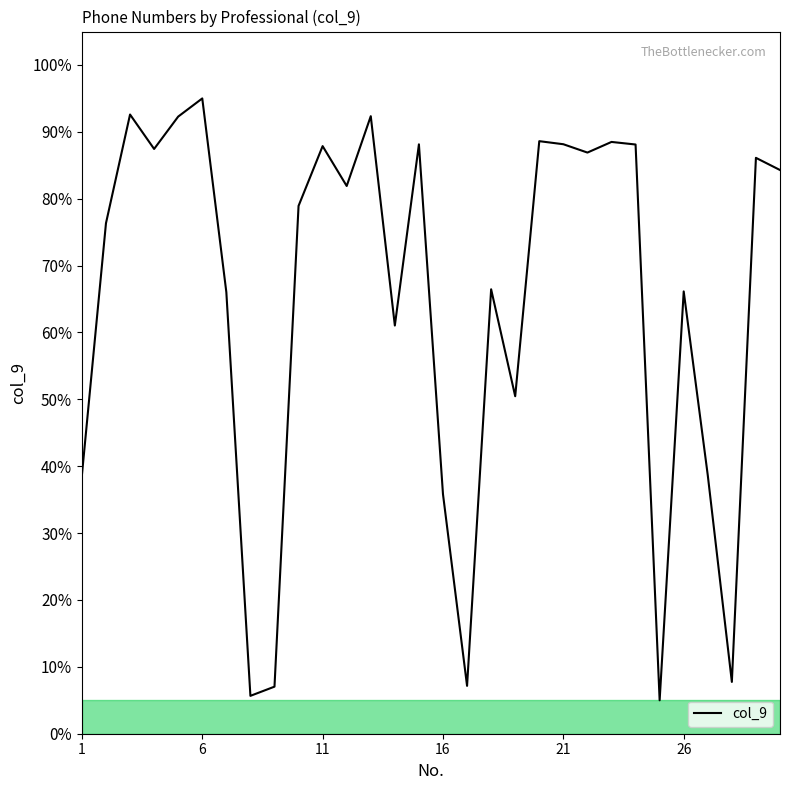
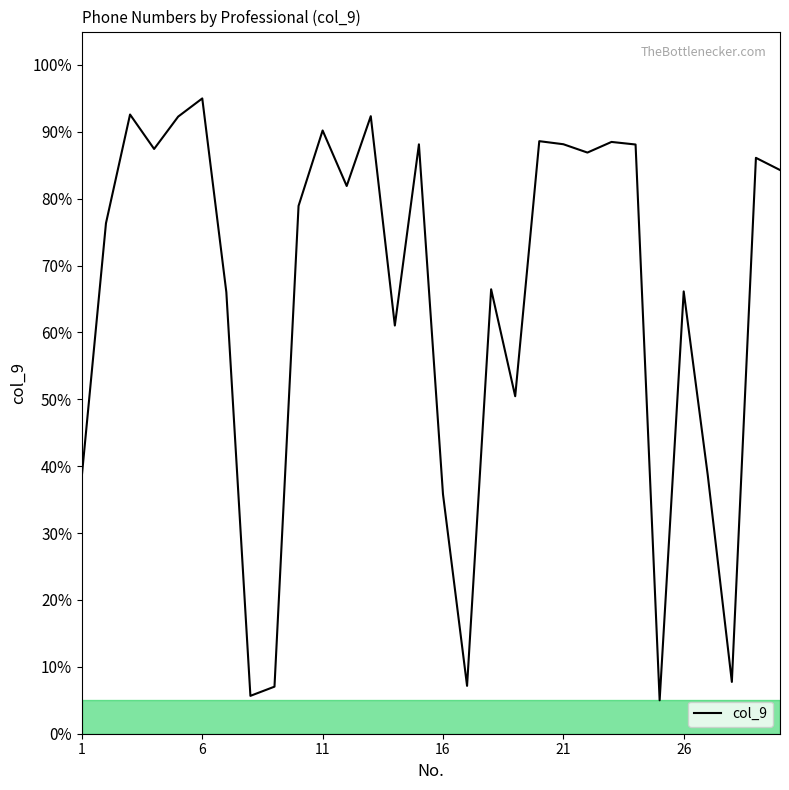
11: 88% -> 90%
